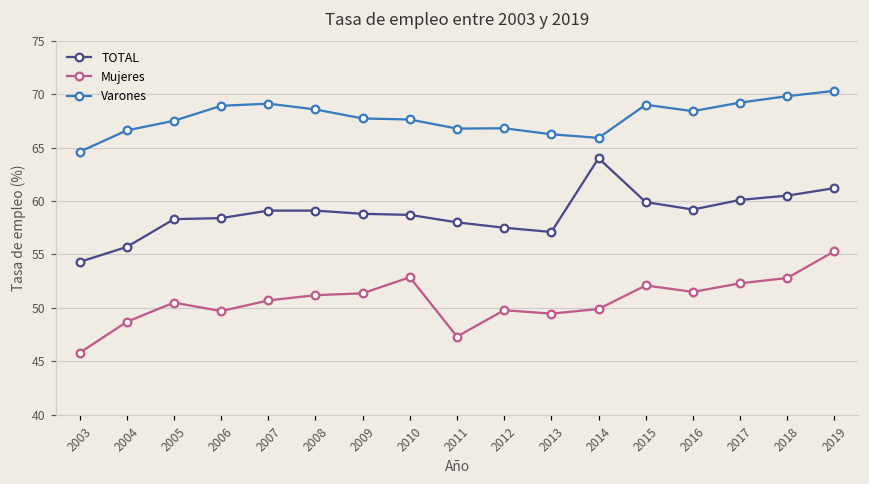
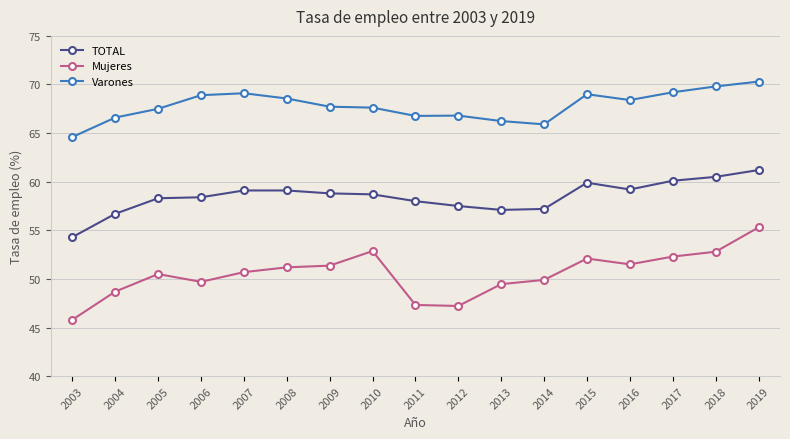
TOTAL, 2004: 56 -> 57
Mujeres, 2012: 50 -> 47
TOTAL, 2014: 64 -> 57
